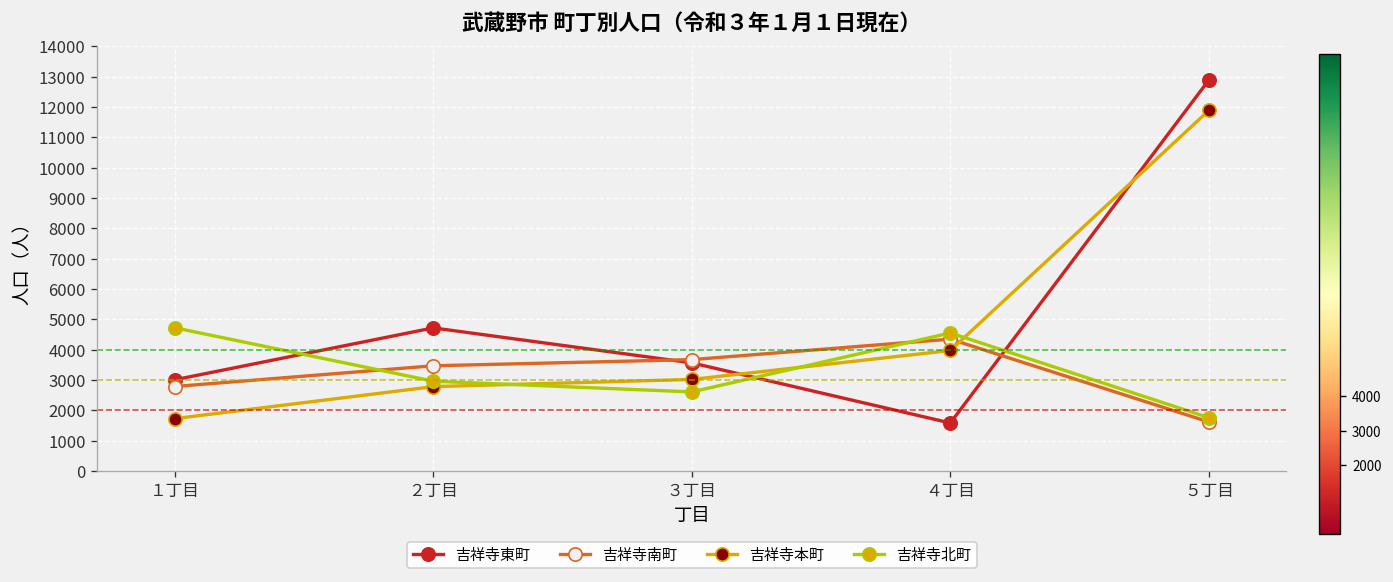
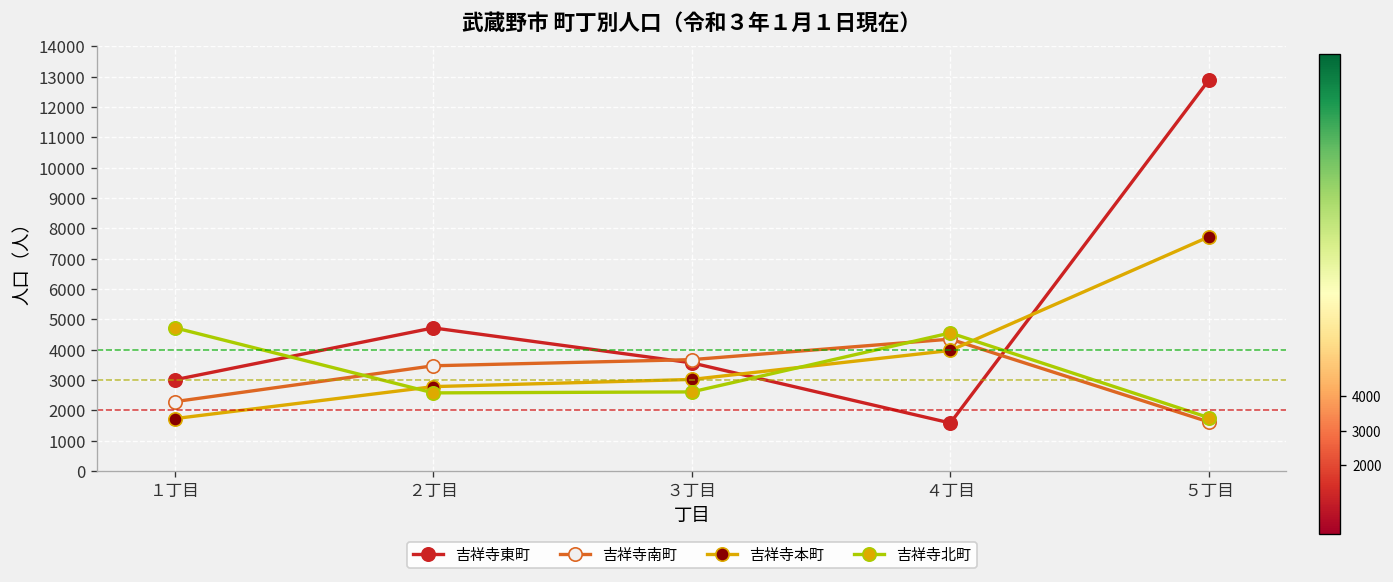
吉祥寺南町, １丁目: 2800 -> 2300
吉祥寺北町, ２丁目: 3000 -> 2600
吉祥寺本町, ５丁目: 11900 -> 7700
